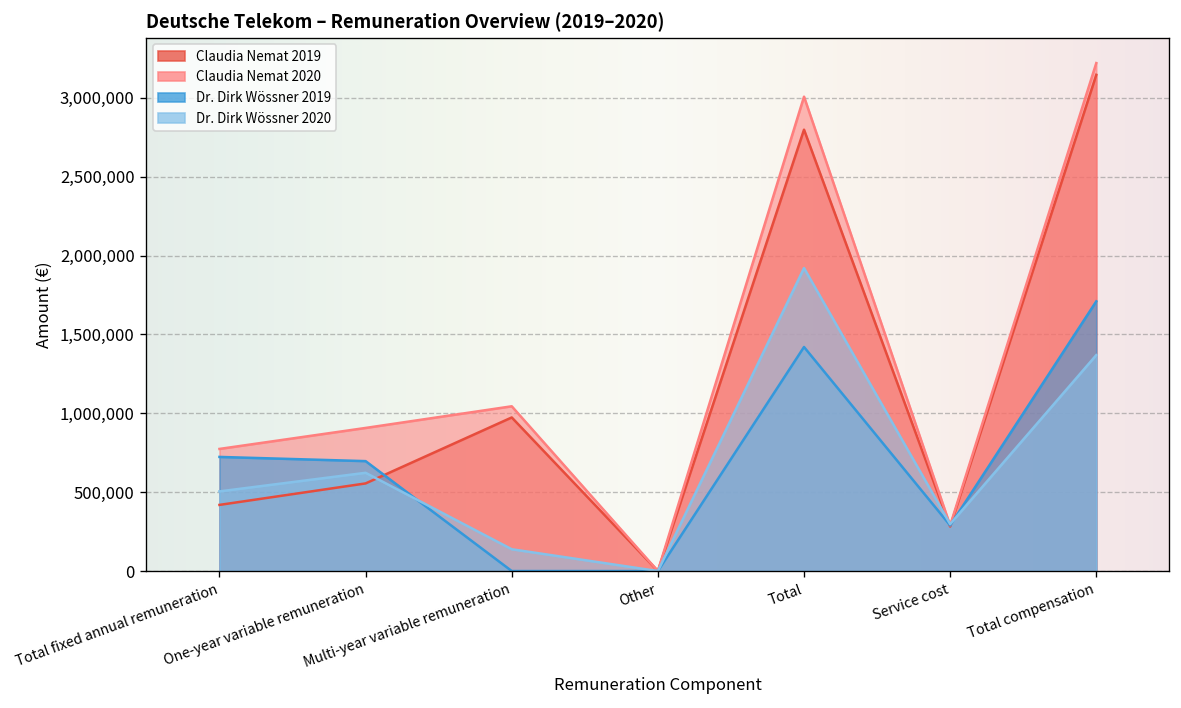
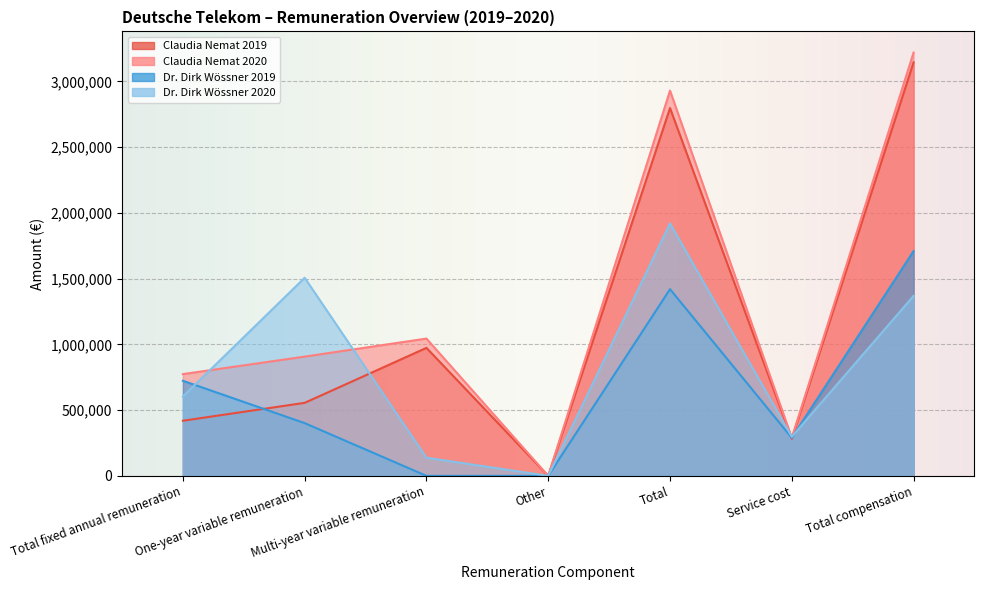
Dr. Dirk Wössner 2020, Total fixed annual remuneration: 500,000 -> 600,000
Dr. Dirk Wössner 2019, One-year variable remuneration: 700,000 -> 400,000
Dr. Dirk Wössner 2020, One-year variable remuneration: 620,000 -> 1,510,000
Claudia Nemat 2020, Total: 3,010,000 -> 2,930,000
